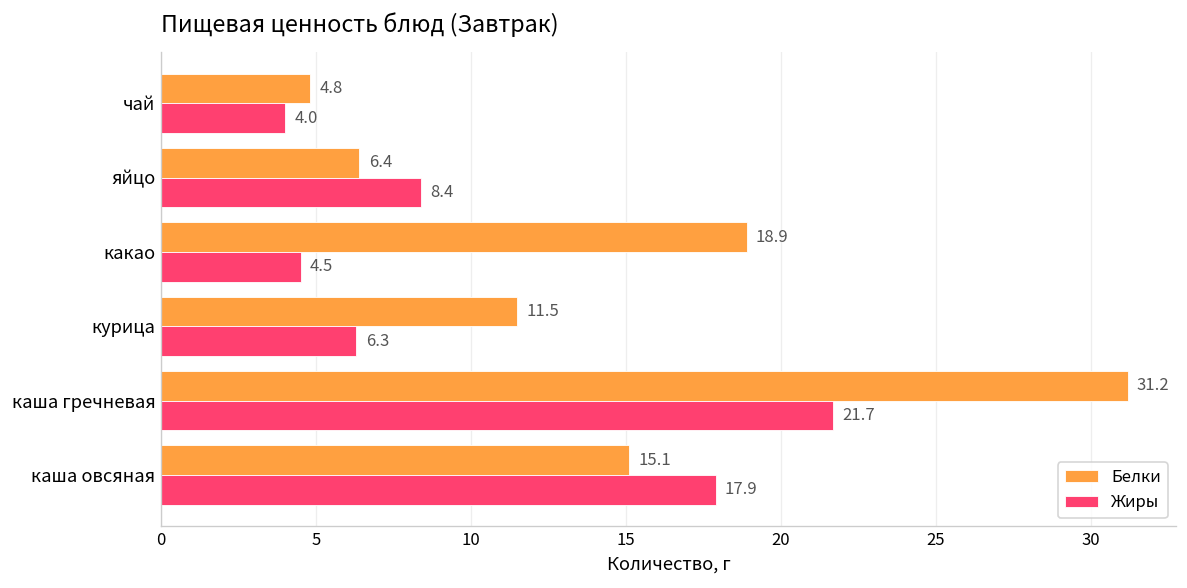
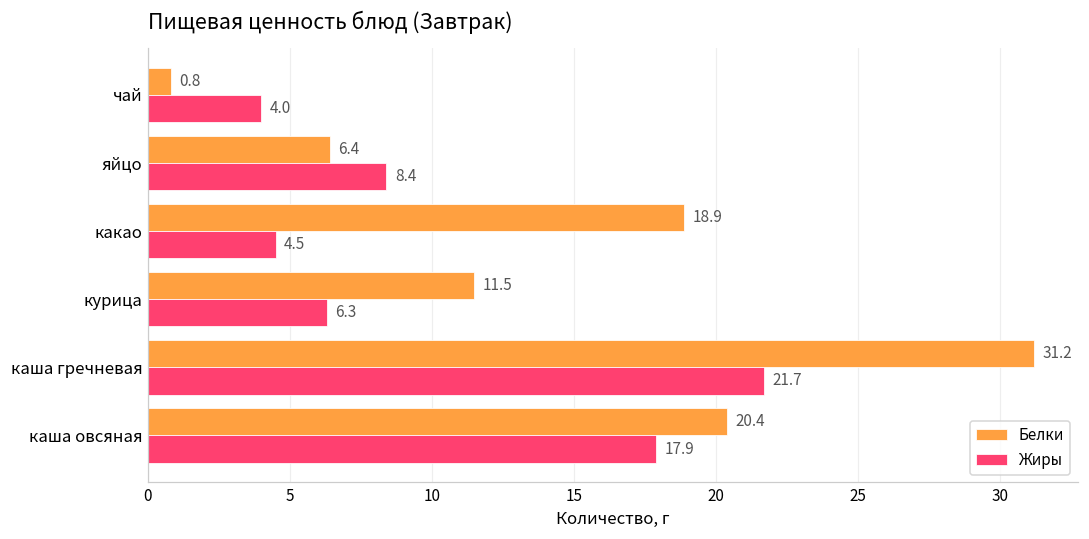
Белки, чай: 4.8 -> 0.8
Белки, каша овсяная: 15.1 -> 20.4
